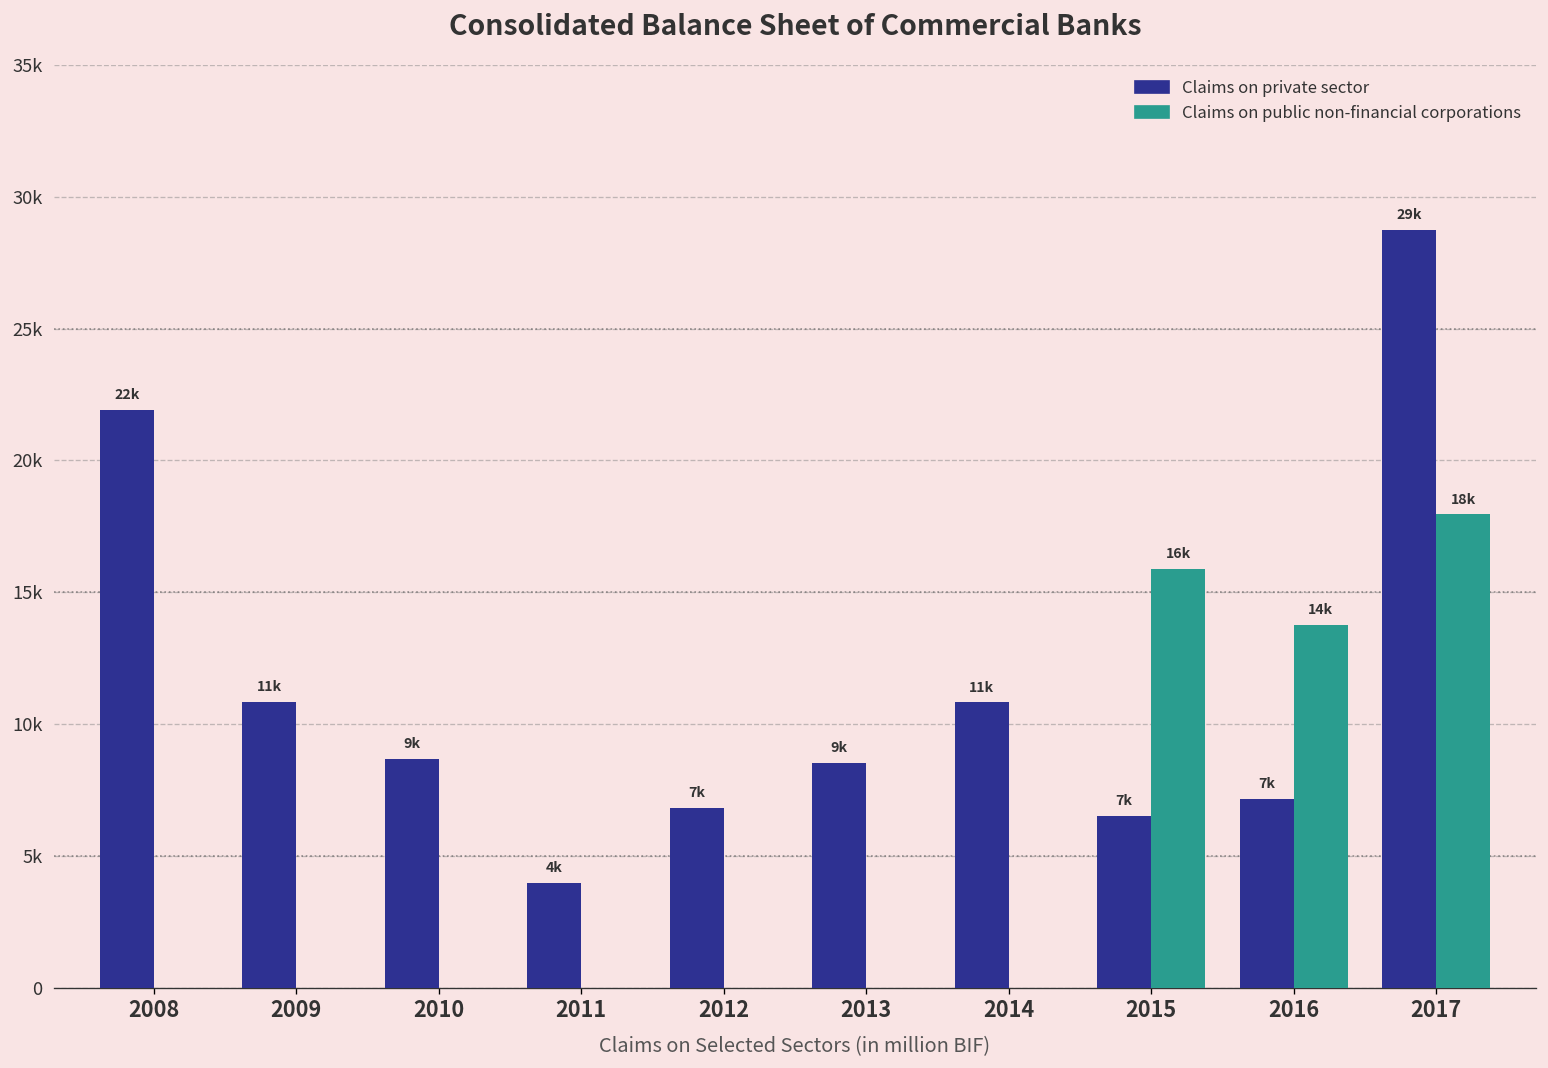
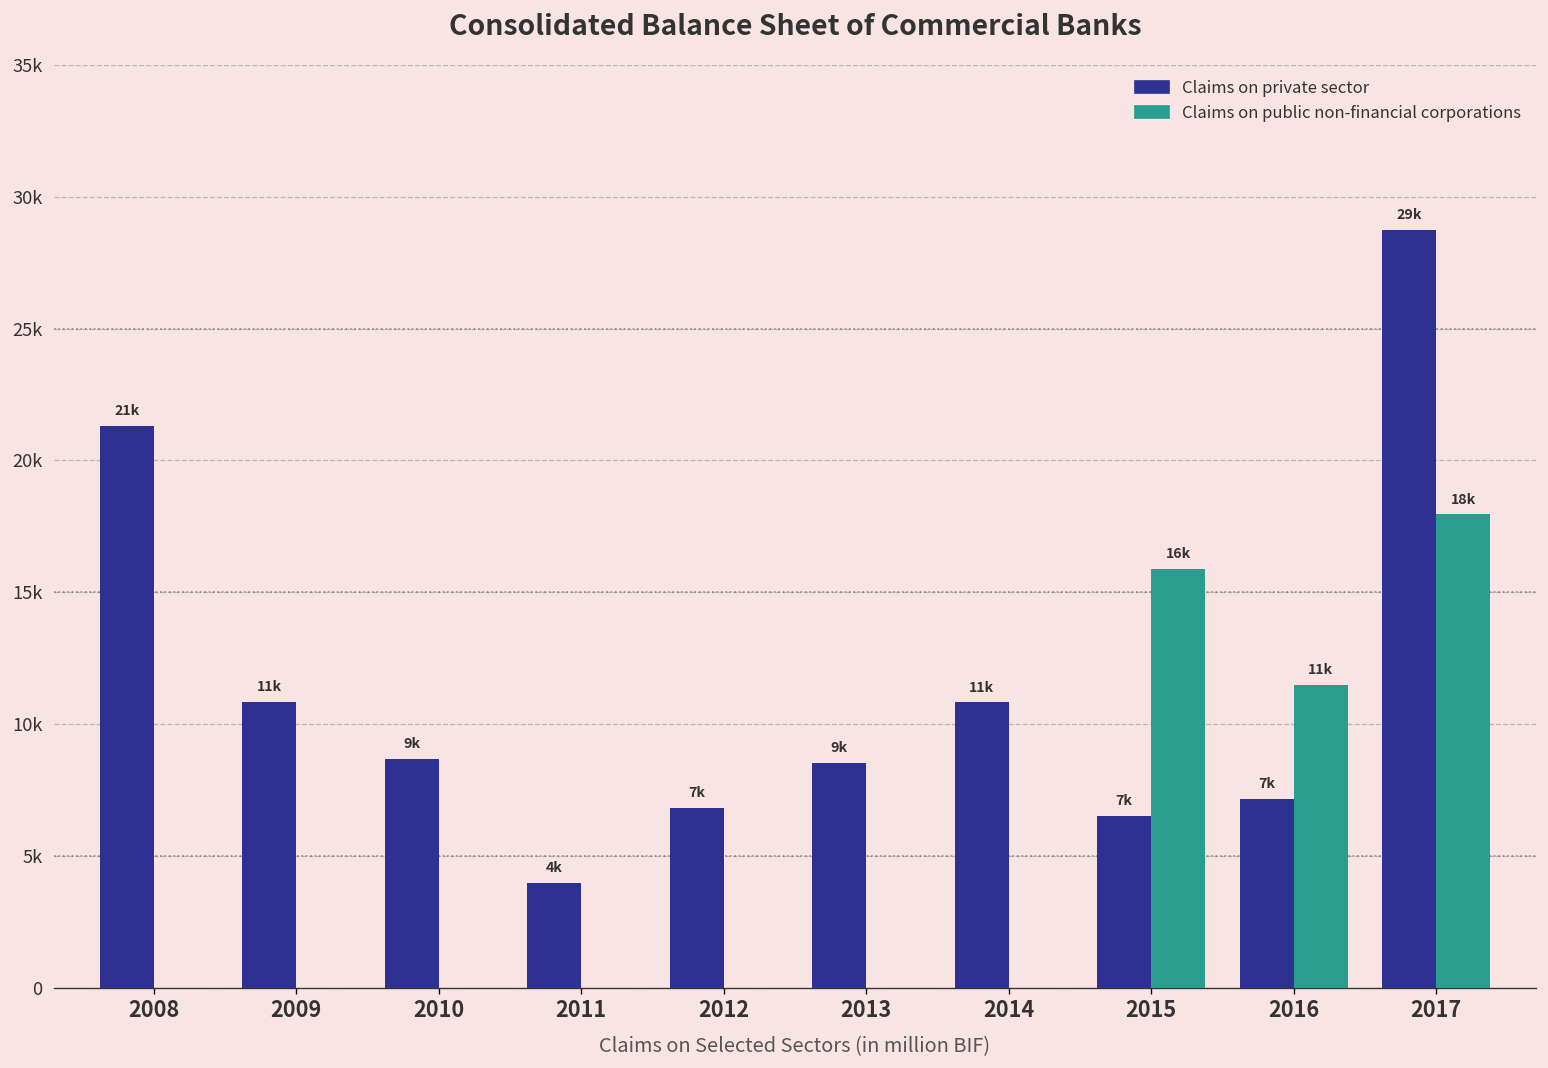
Claims on private sector, 2008: 22k -> 21k
Claims on public non-financial corporations, 2016: 14k -> 11k
